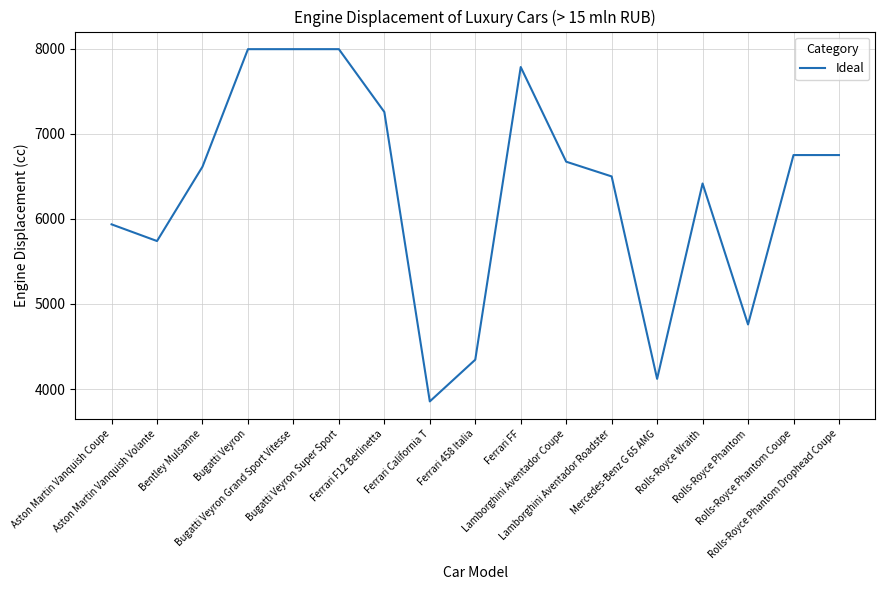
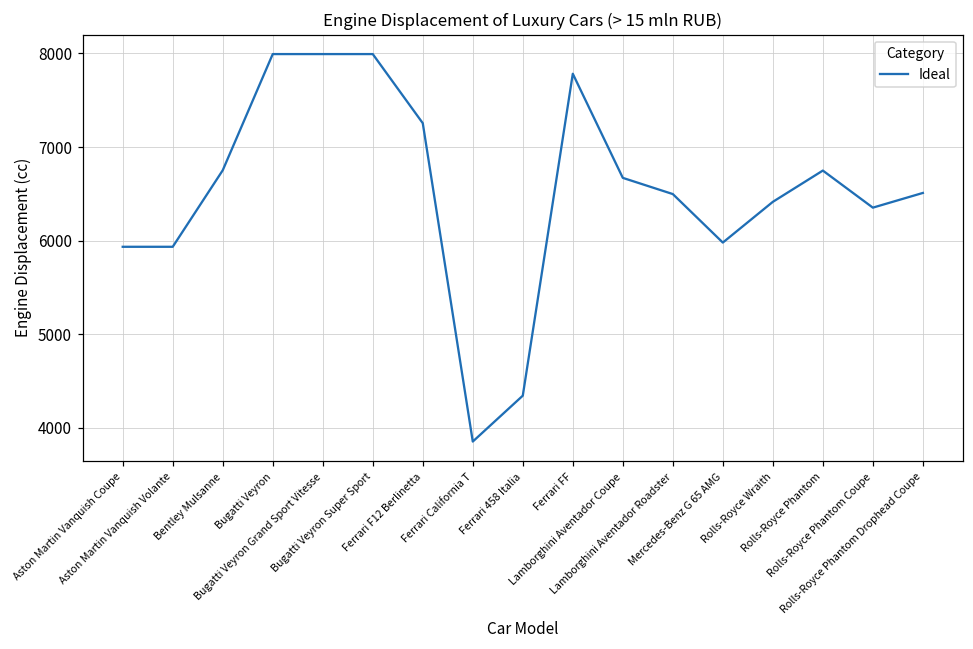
Aston Martin Vanquish Volante: 5700 -> 5900
Bentley Mulsanne: 6600 -> 6800
Mercedes-Benz G 65 AMG: 4100 -> 6000
Rolls-Royce Phantom: 4800 -> 6700
Rolls-Royce Phantom Coupe: 6700 -> 6400
Rolls-Royce Phantom Drophead Coupe: 6700 -> 6500
